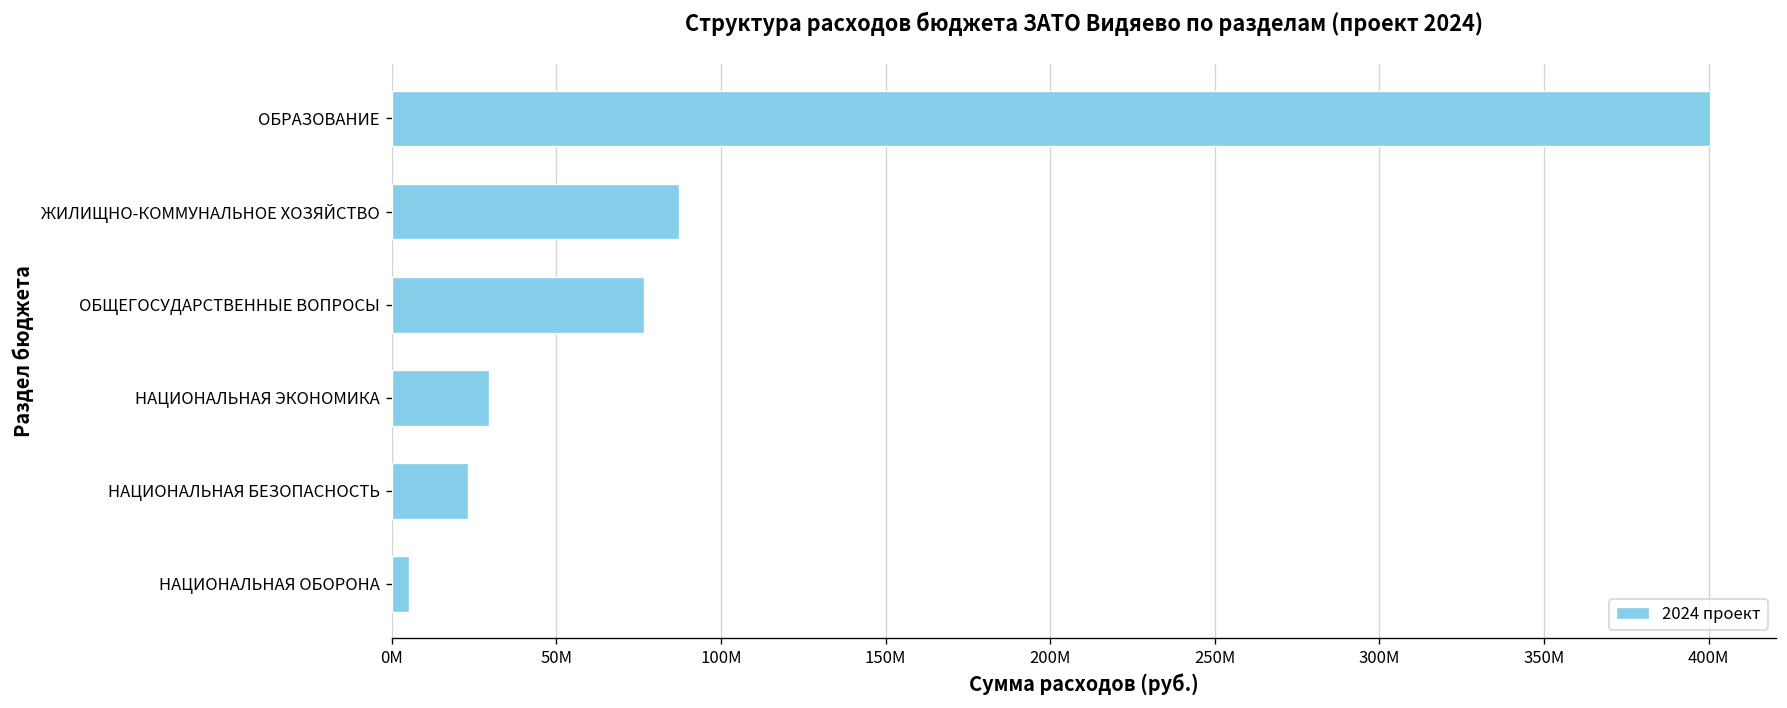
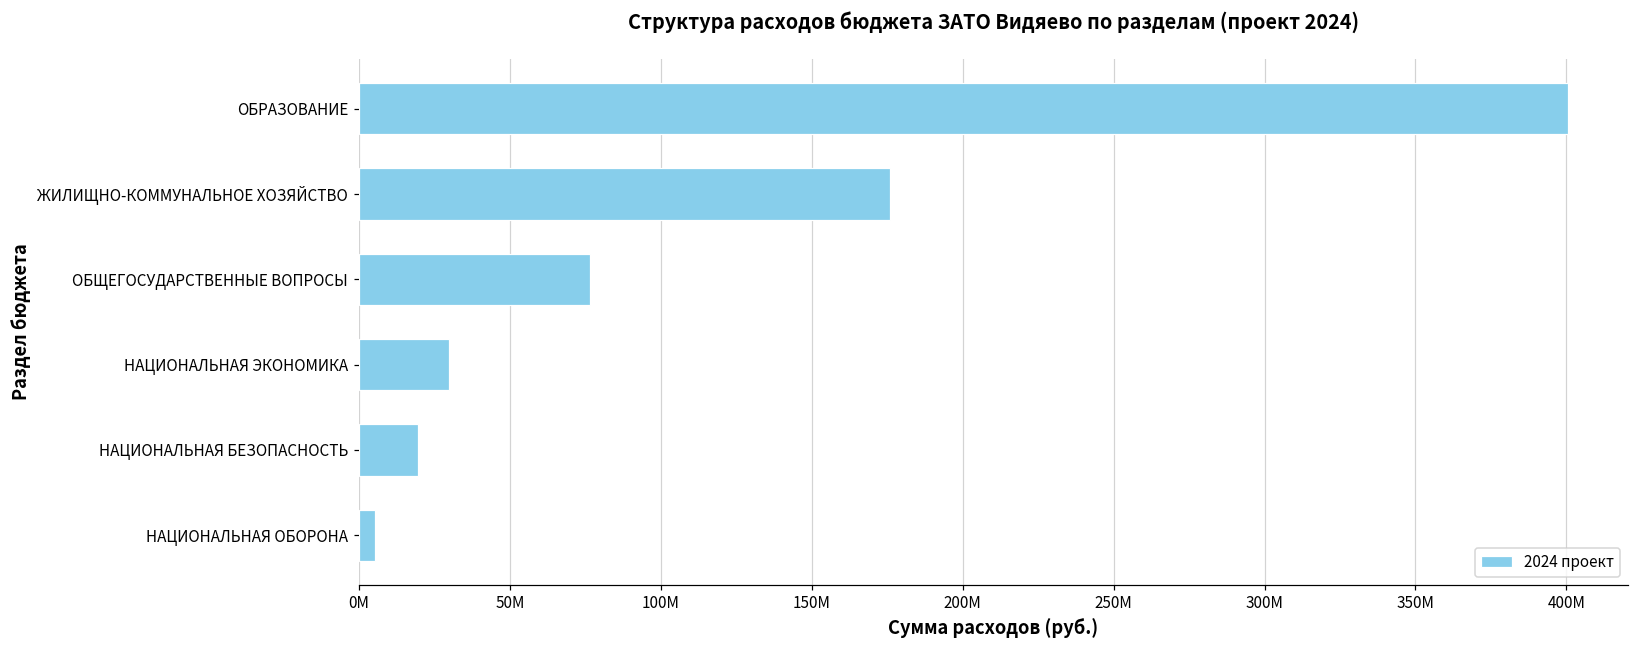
ЖИЛИЩНО-КОММУНАЛЬНОЕ ХОЗЯЙСТВО: 87000000 -> 176000000
НАЦИОНАЛЬНАЯ БЕЗОПАСНОСТЬ: 23000000 -> 20000000
